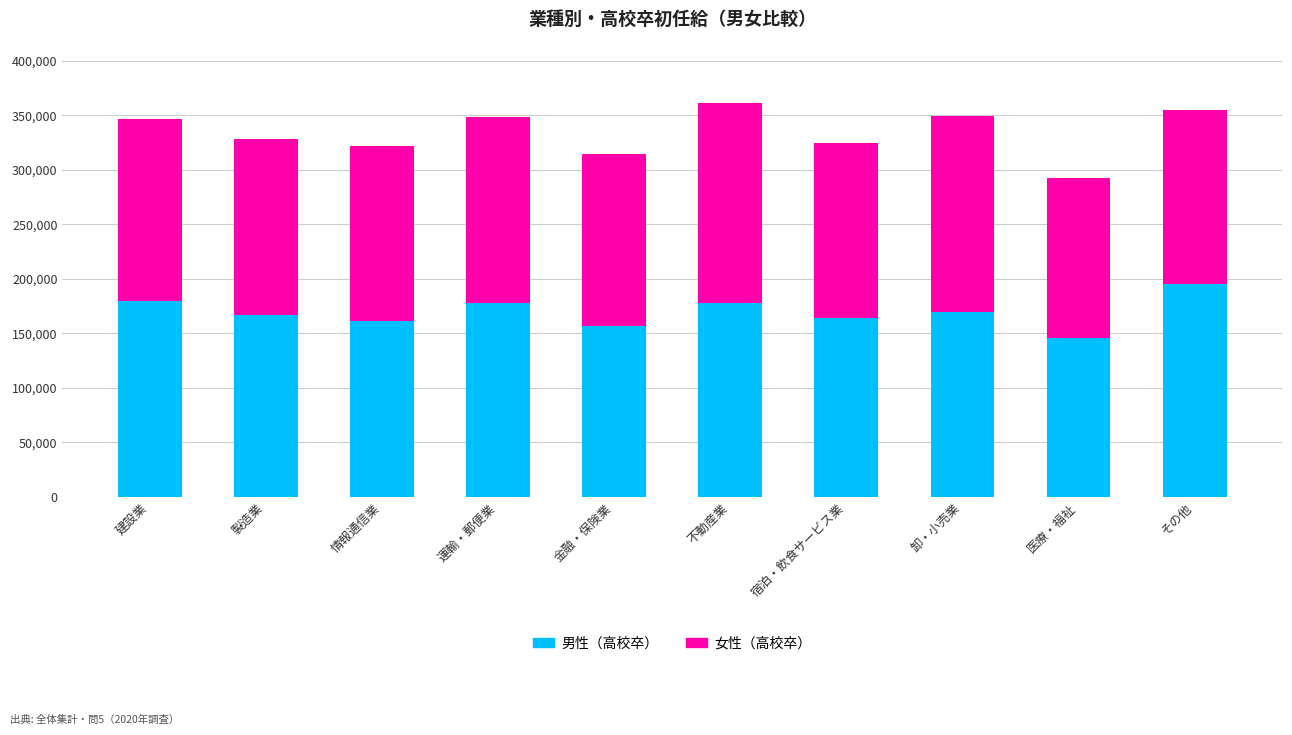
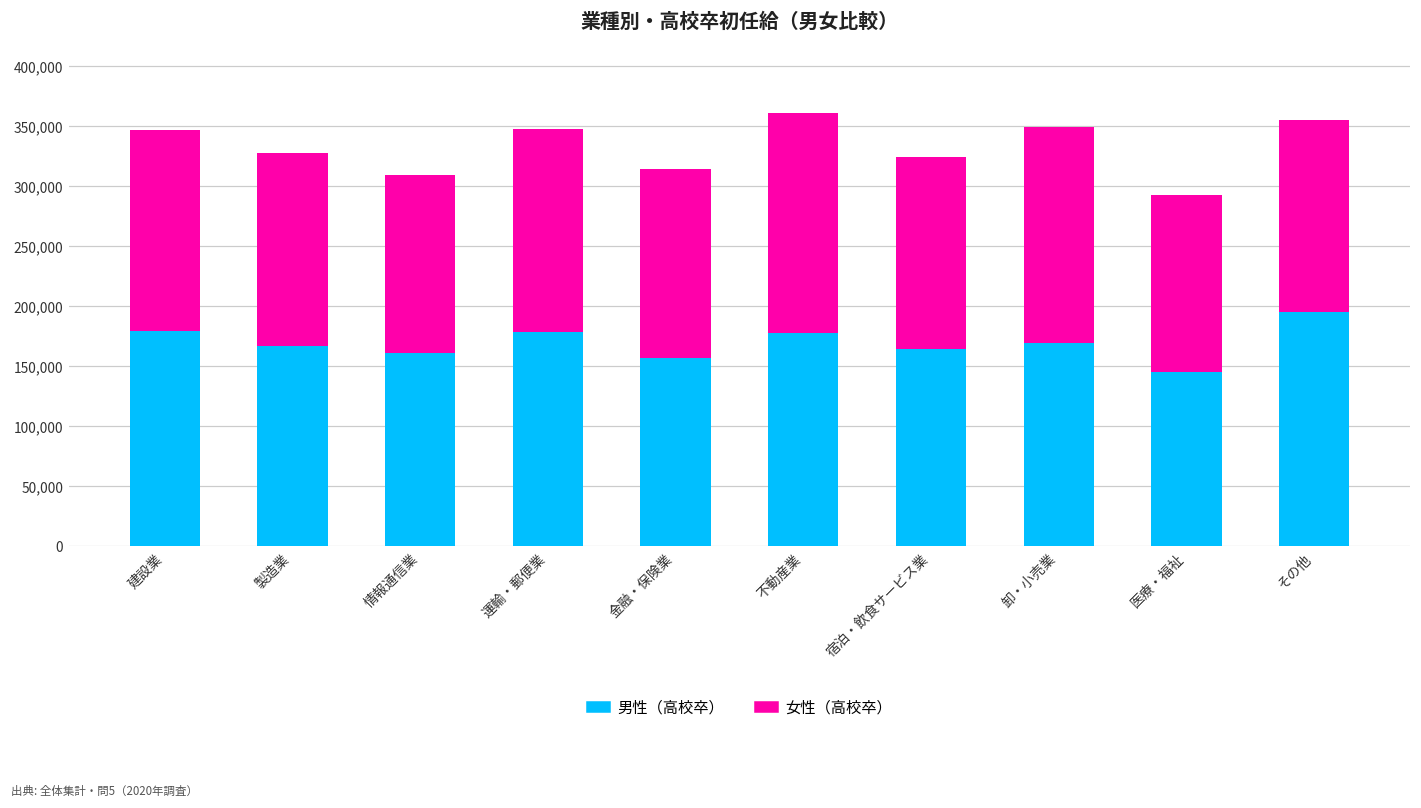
女性（高校卒）, 情報通信業: 161,000 -> 148,000
